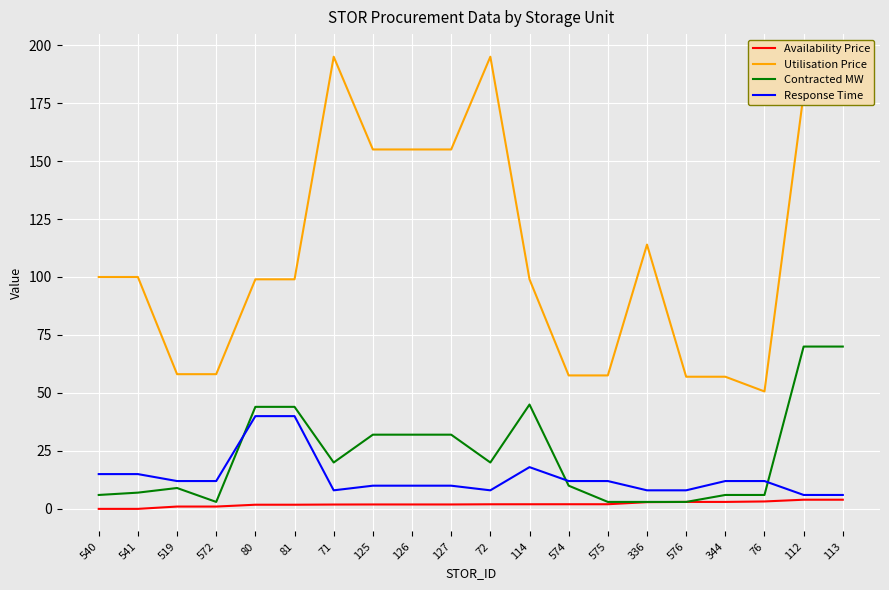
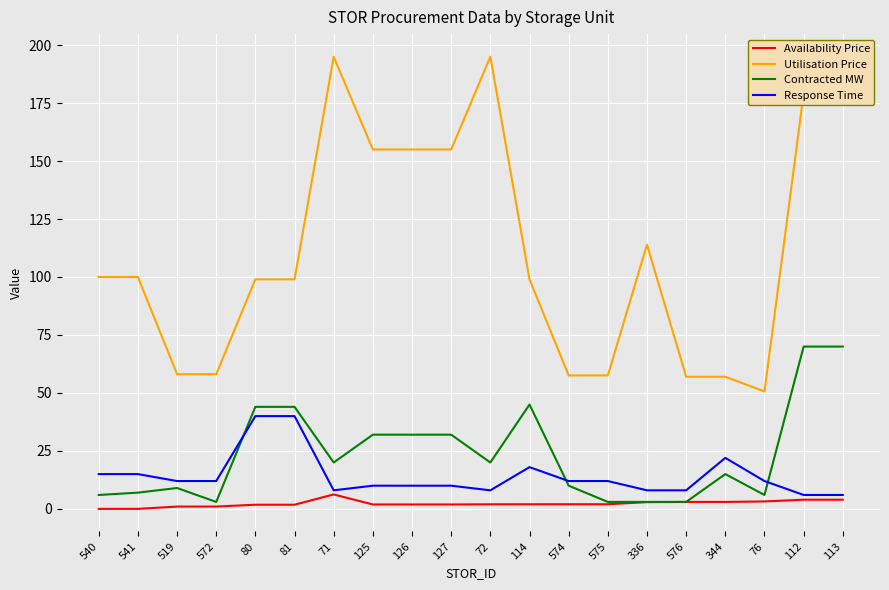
Availability Price, 71: 2 -> 6
Contracted MW, 344: 6 -> 15
Response Time, 344: 12 -> 22
